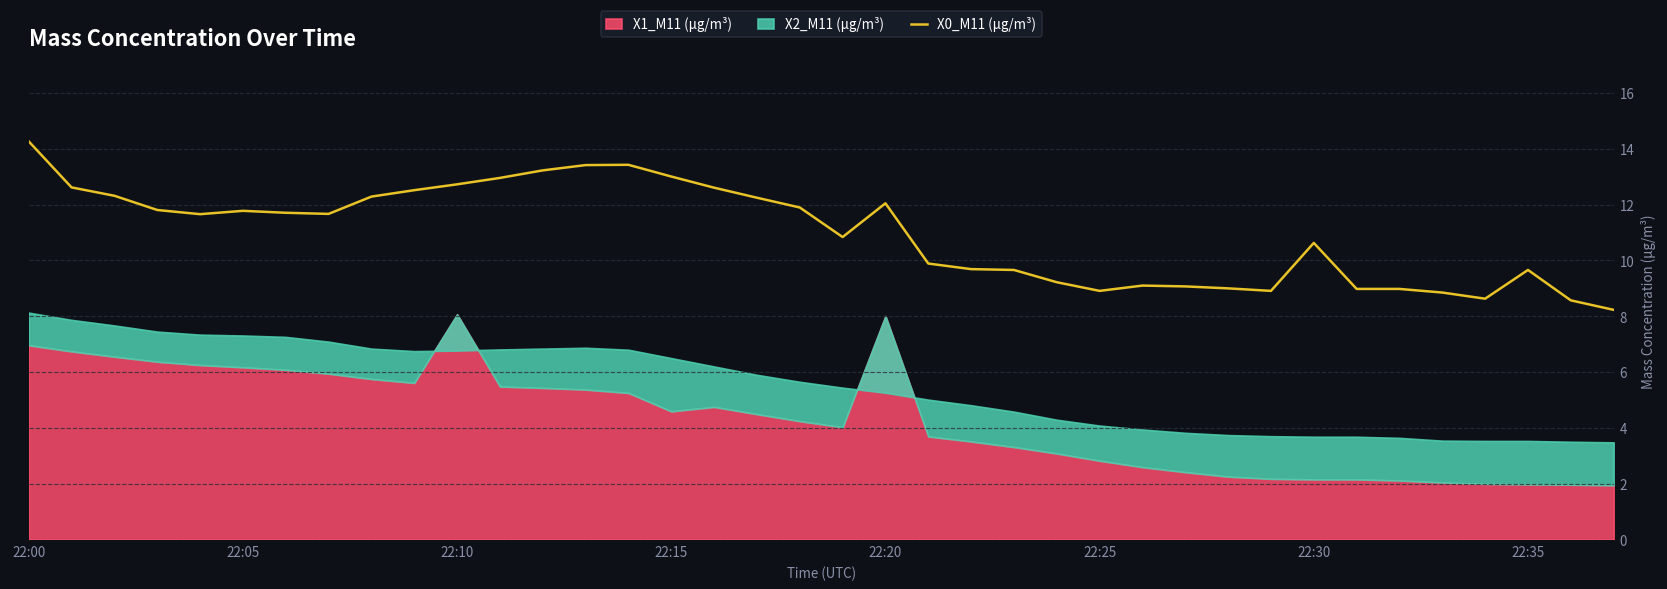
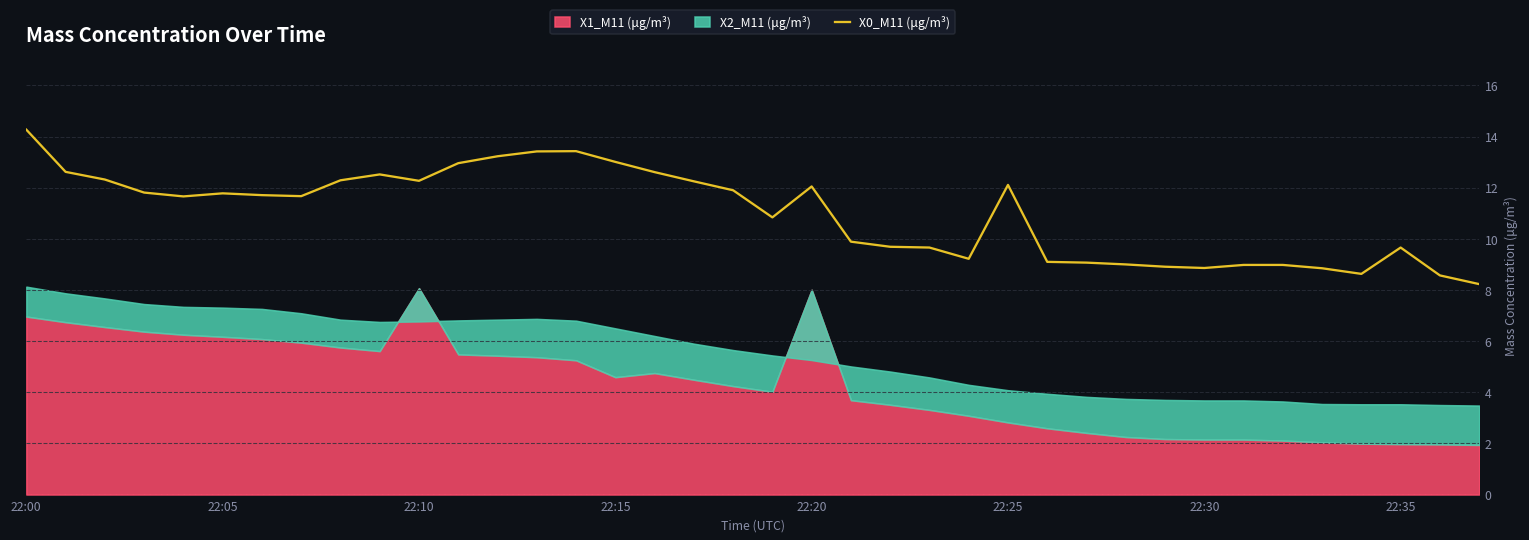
X0_M11 (μg/m³), 22:10: 12.7 -> 12.3
X0_M11 (μg/m³), 22:25: 8.9 -> 12.1
X0_M11 (μg/m³), 22:30: 10.6 -> 8.9
